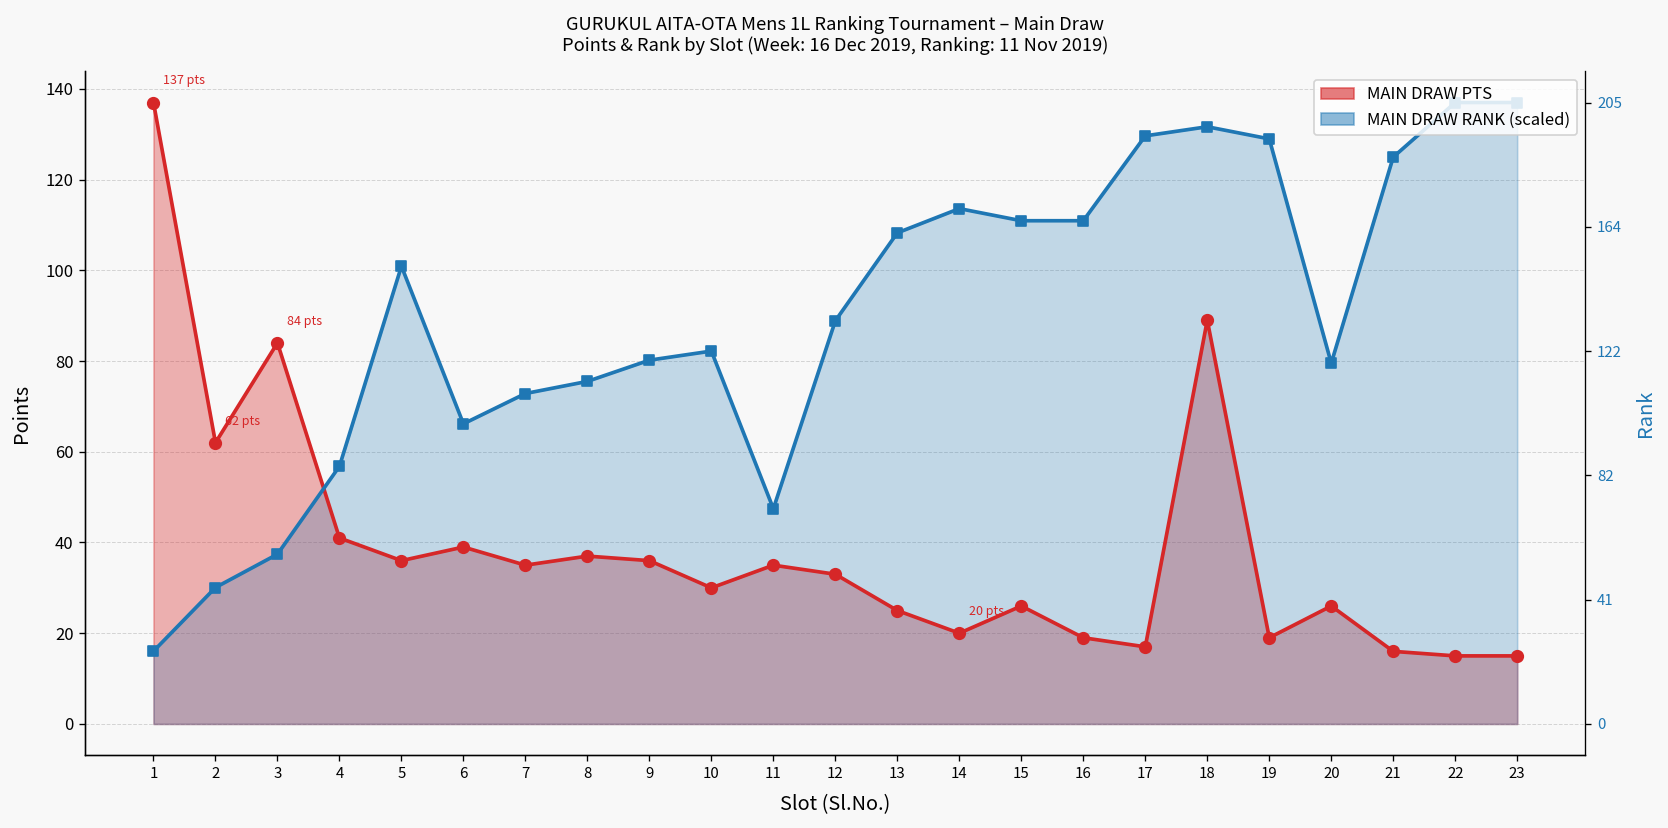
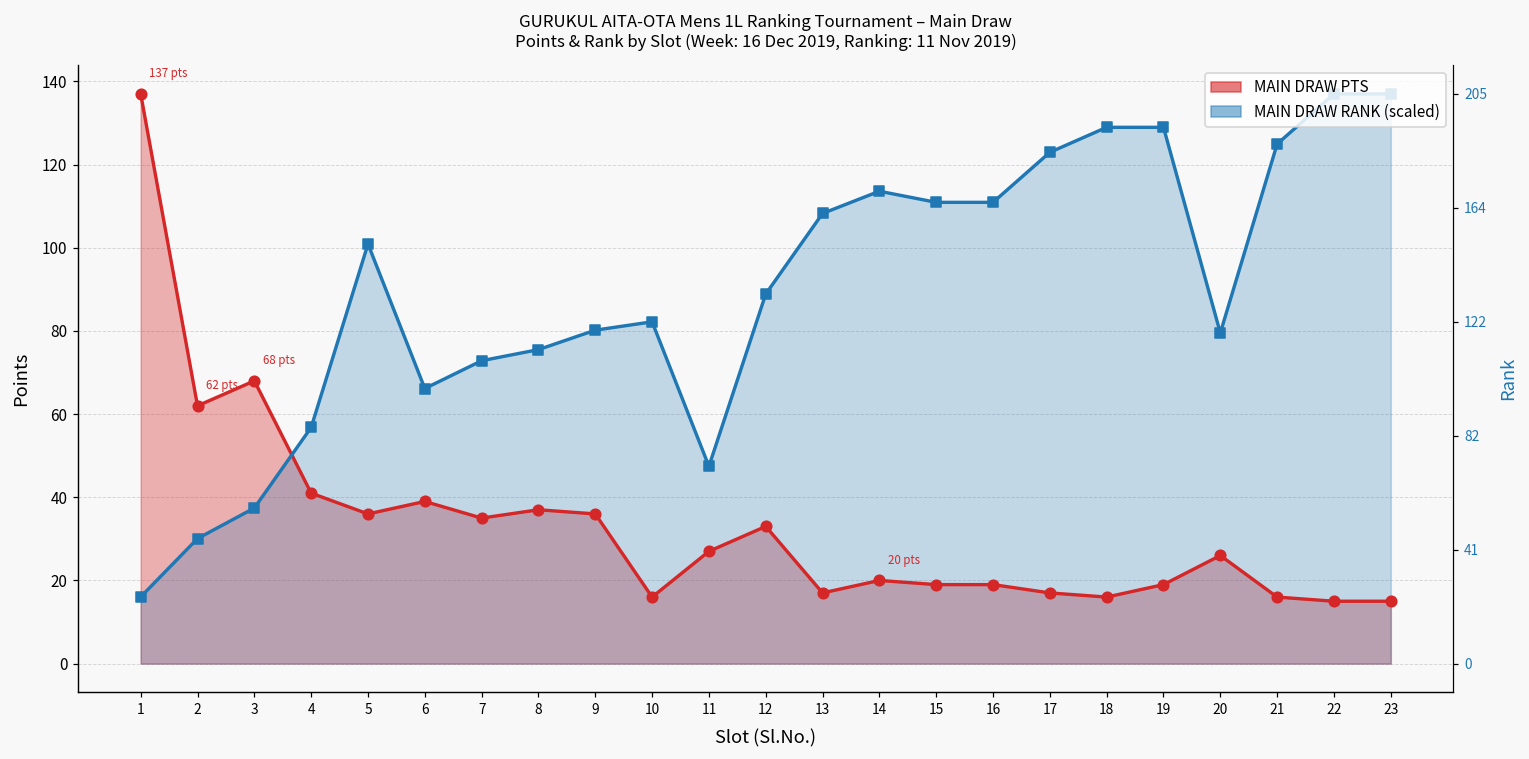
MAIN DRAW PTS, 3: 84 -> 68
MAIN DRAW PTS, 10: 30 -> 16
MAIN DRAW PTS, 11: 35 -> 27
MAIN DRAW PTS, 13: 25 -> 17
MAIN DRAW PTS, 15: 26 -> 19
MAIN DRAW RANK (scaled), 17: 130 -> 123
MAIN DRAW PTS, 18: 89 -> 16
MAIN DRAW RANK (scaled), 18: 132 -> 129
